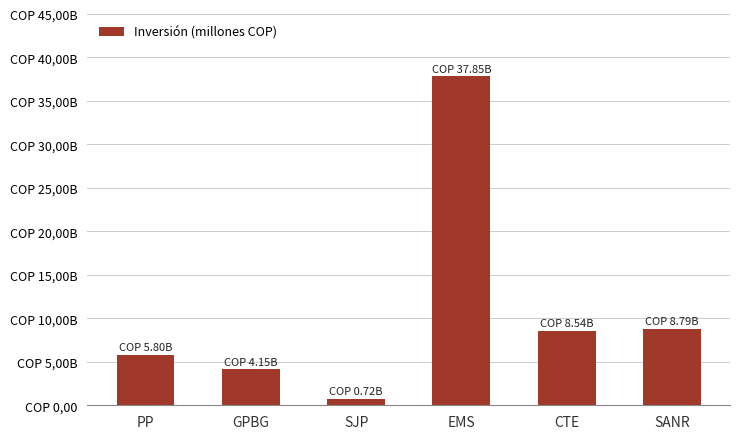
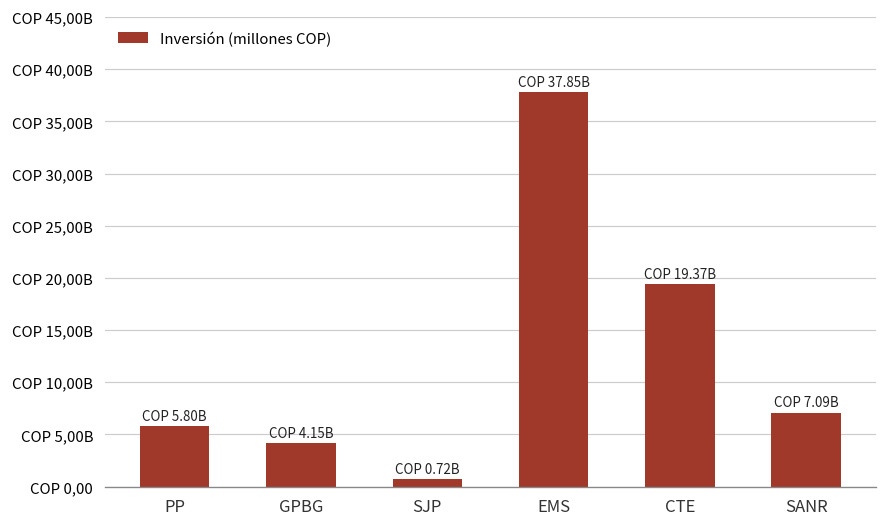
CTE: 8.54B -> 19.37B
SANR: 8.79B -> 7.09B
